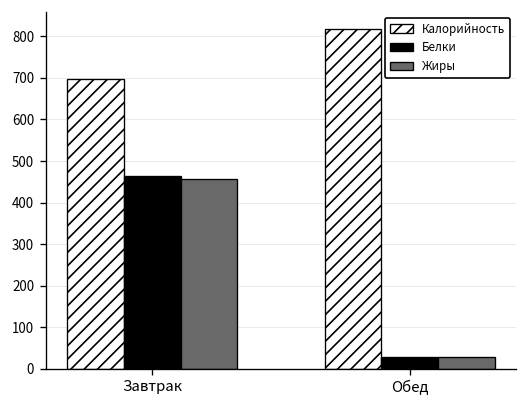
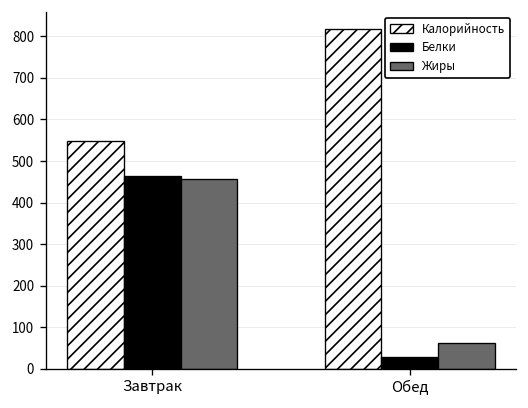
Калорийность, Завтрак: 700 -> 550
Жиры, Обед: 30 -> 60
